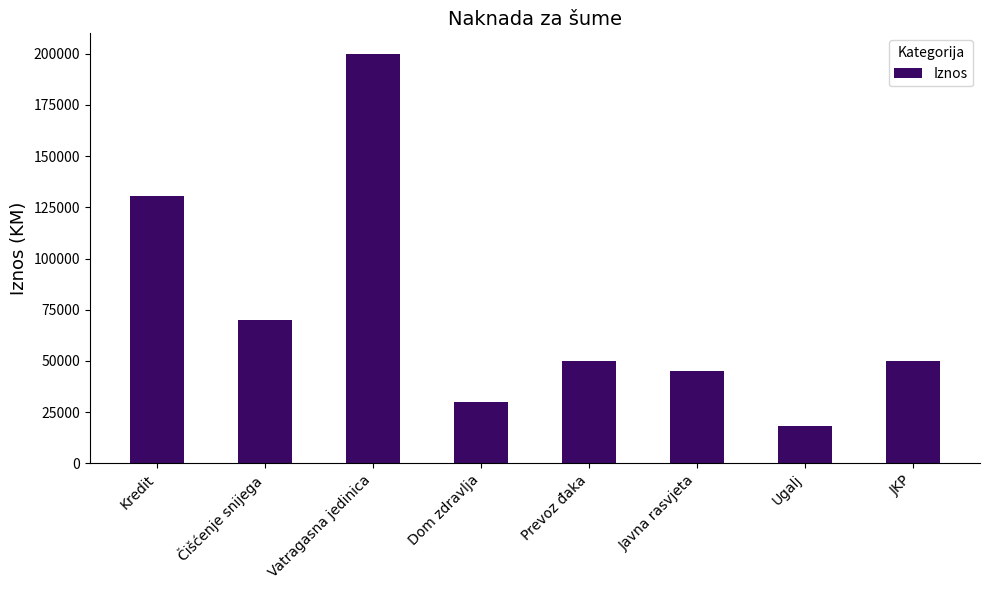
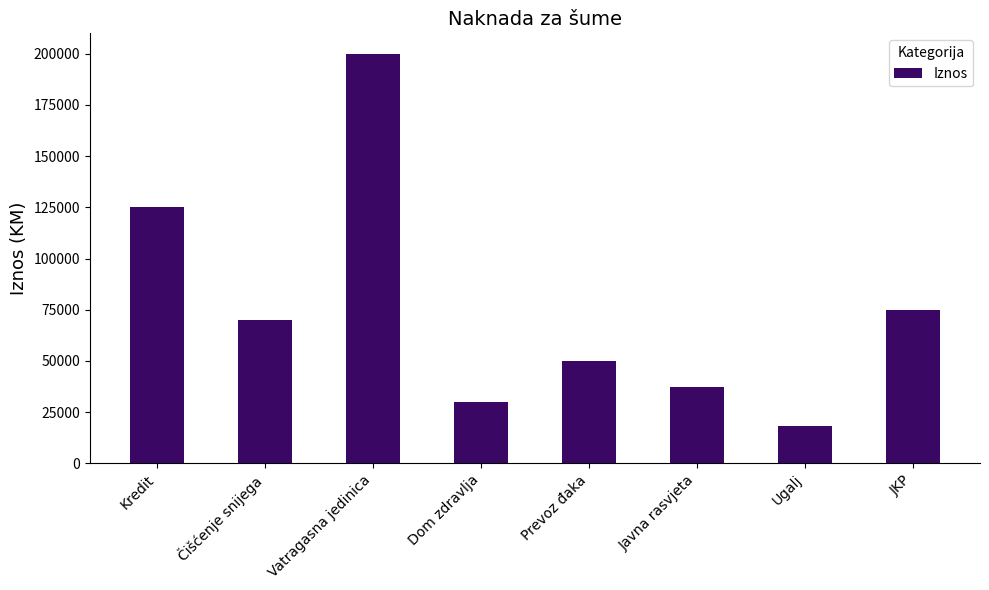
Kredit: 131000 -> 125000
Javna rasvjeta: 45000 -> 37000
JKP: 50000 -> 75000
